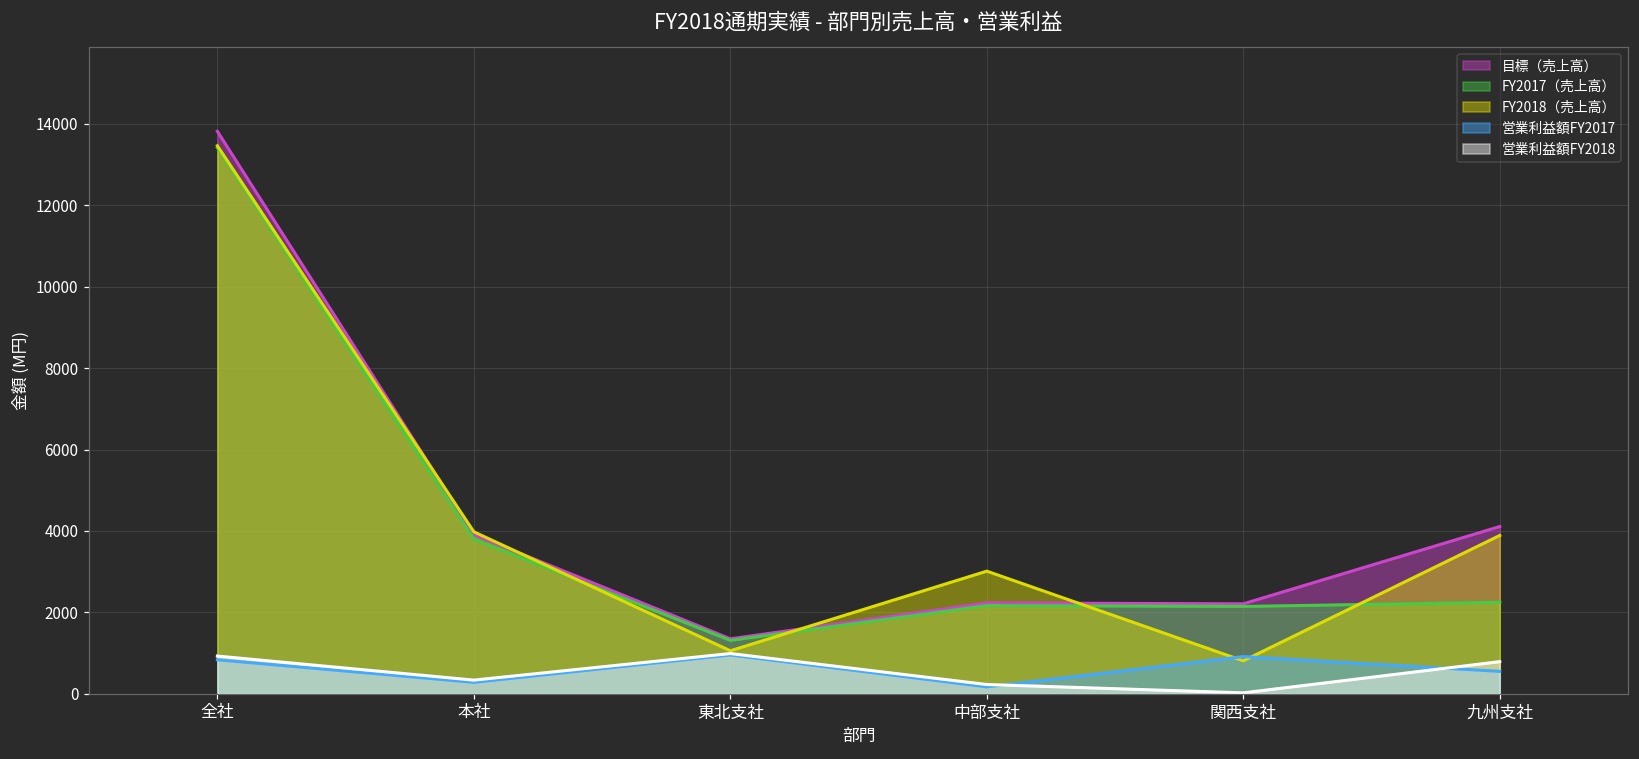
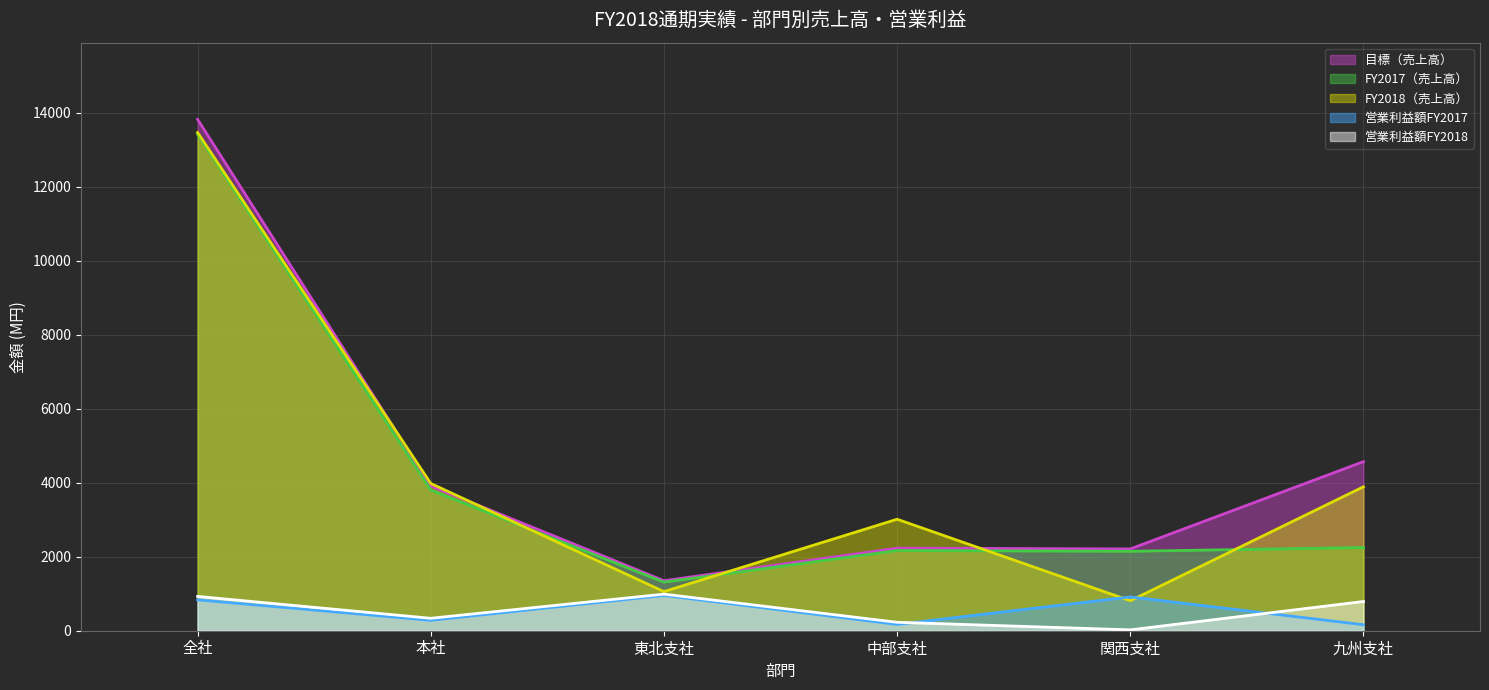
目標（売上高）, 九州支社: 4100 -> 4600
営業利益額FY2017, 九州支社: 600 -> 200
